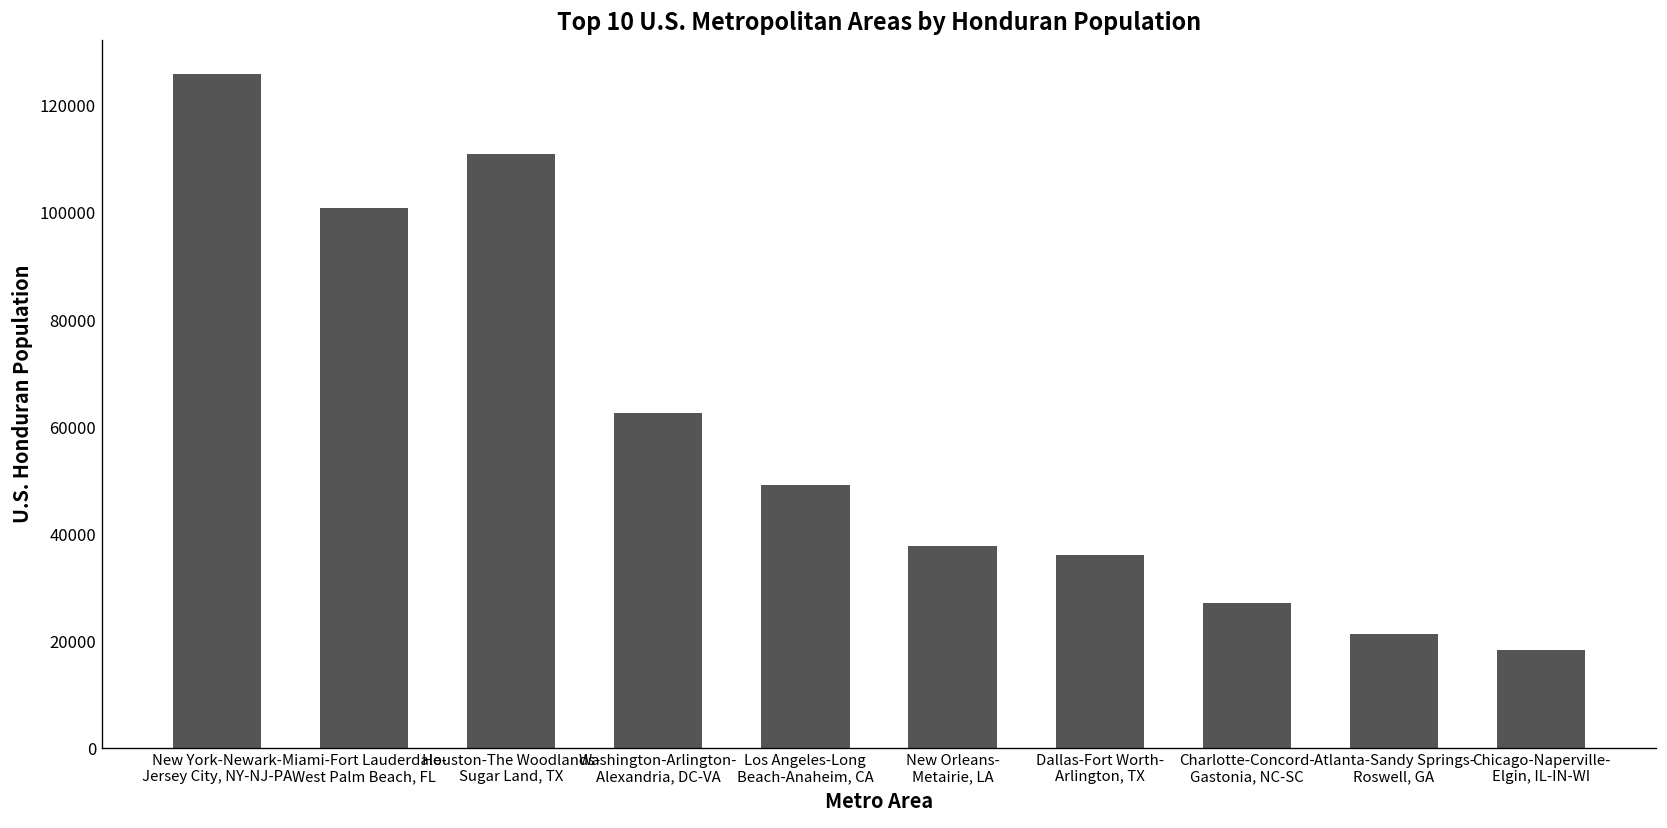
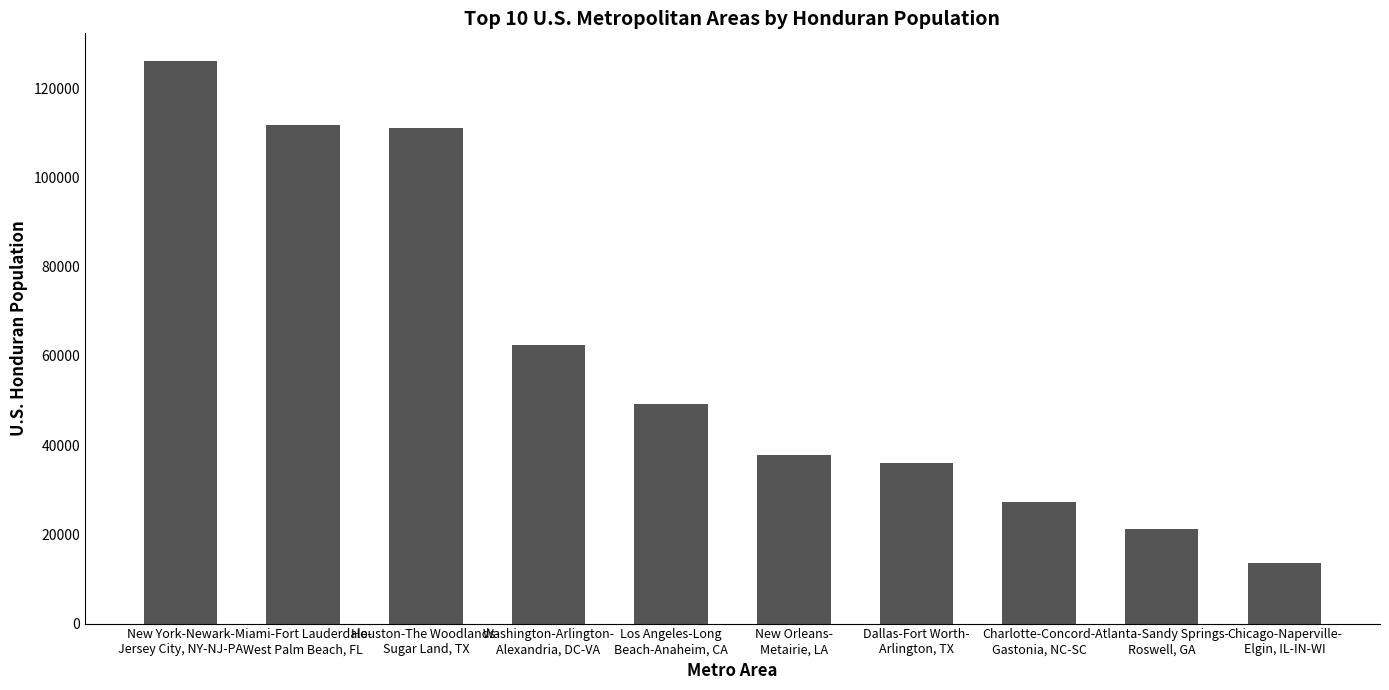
Miami-Fort Lauderdale- West Palm Beach, FL: 101000 -> 112000
Chicago-Naperville- Elgin, IL-IN-WI: 18000 -> 14000
